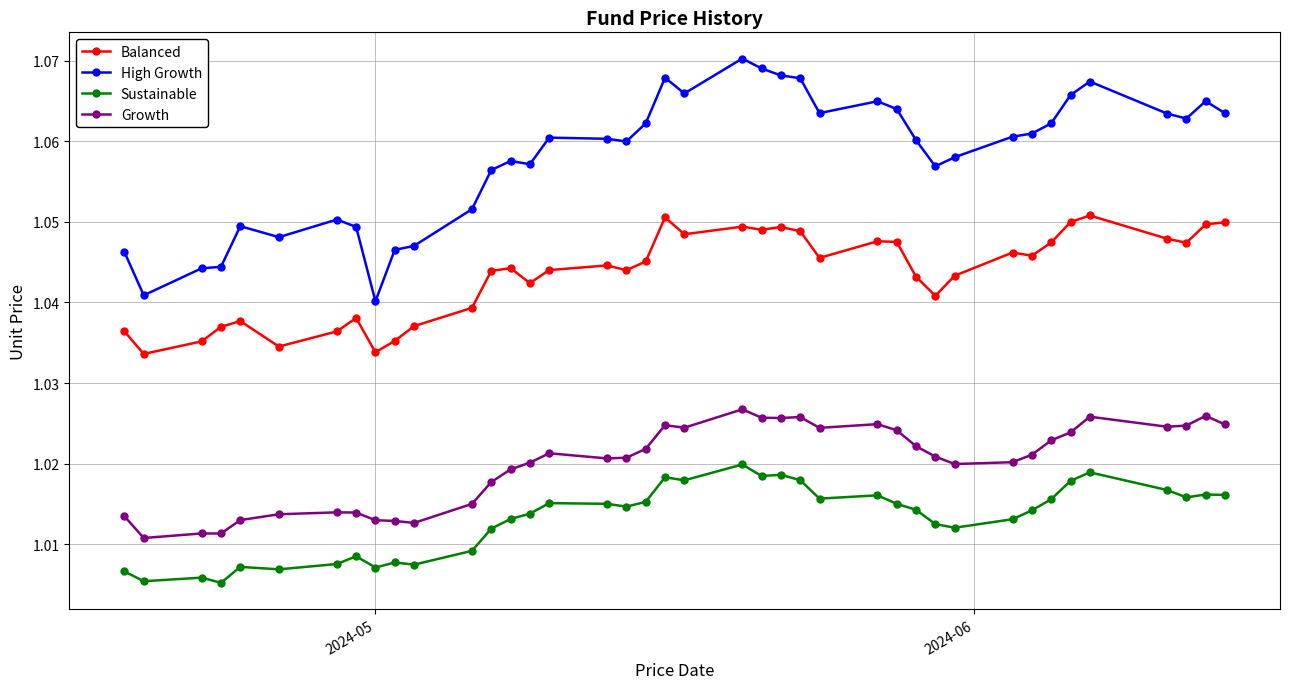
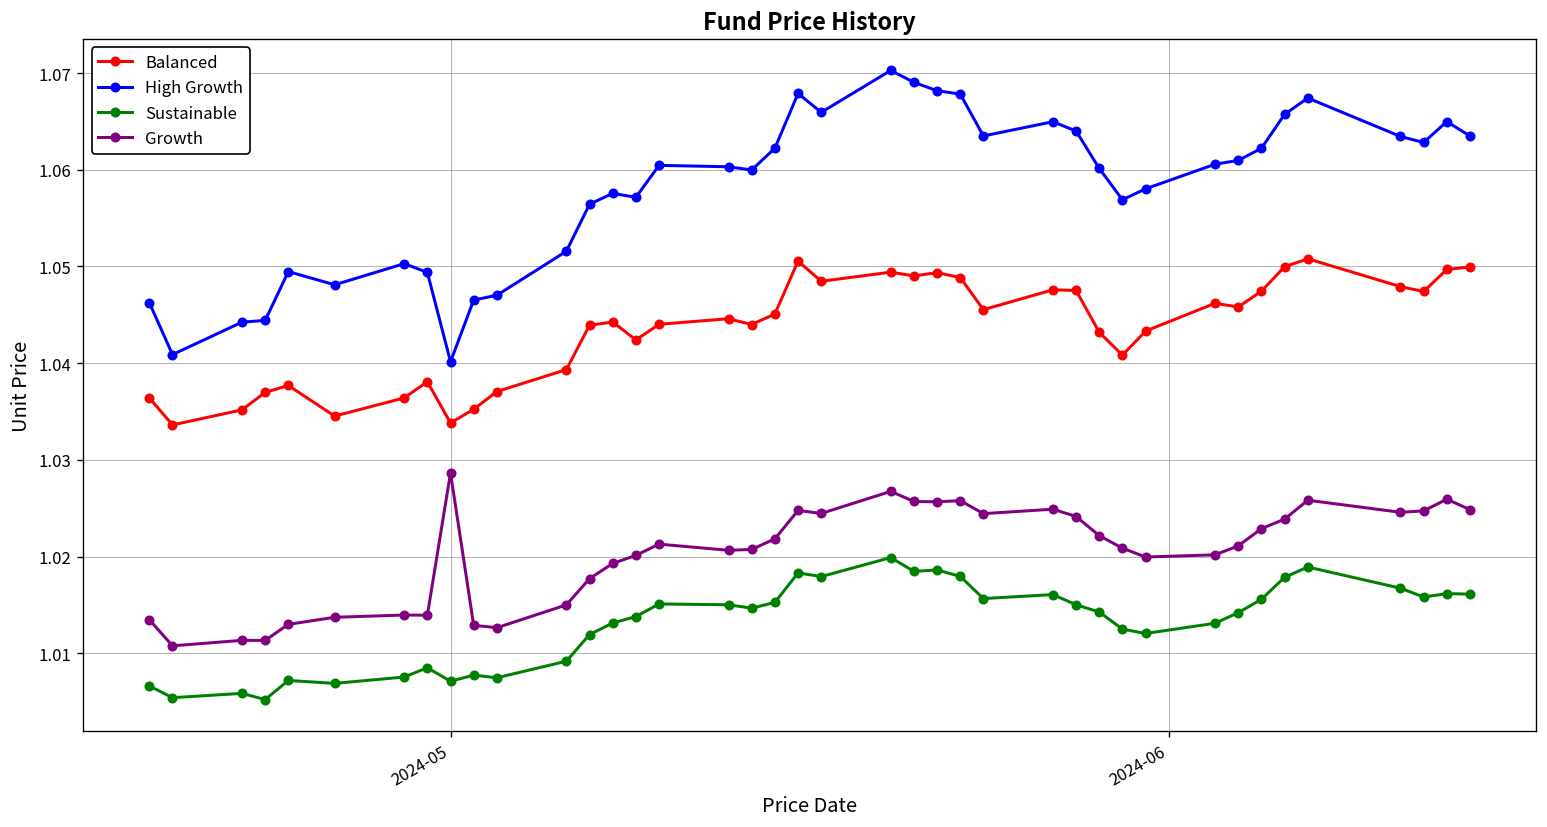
Growth, 2024-05: 1.013 -> 1.029
